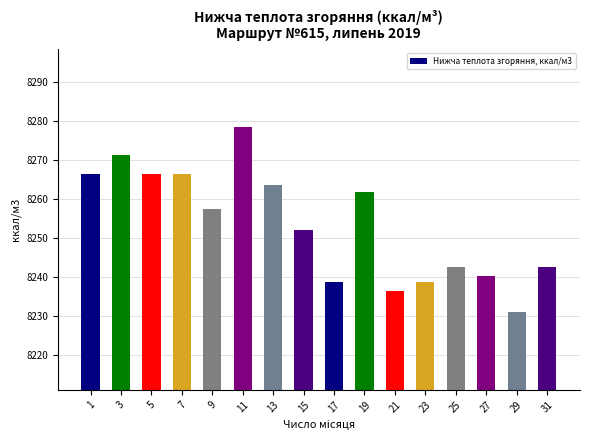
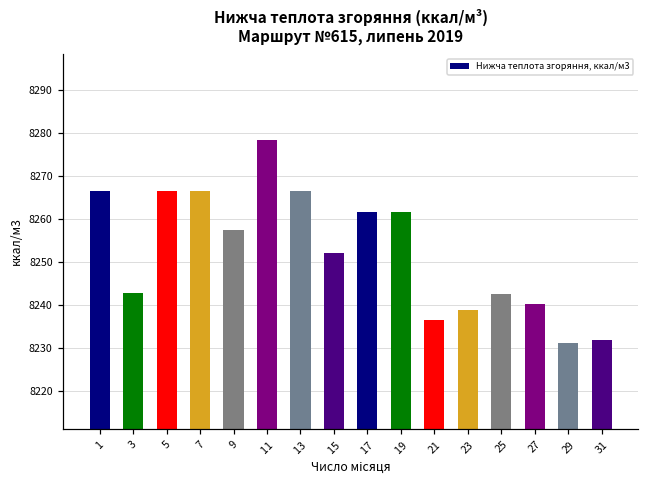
3: 8271 -> 8243
13: 8264 -> 8266
17: 8239 -> 8262
31: 8243 -> 8232
